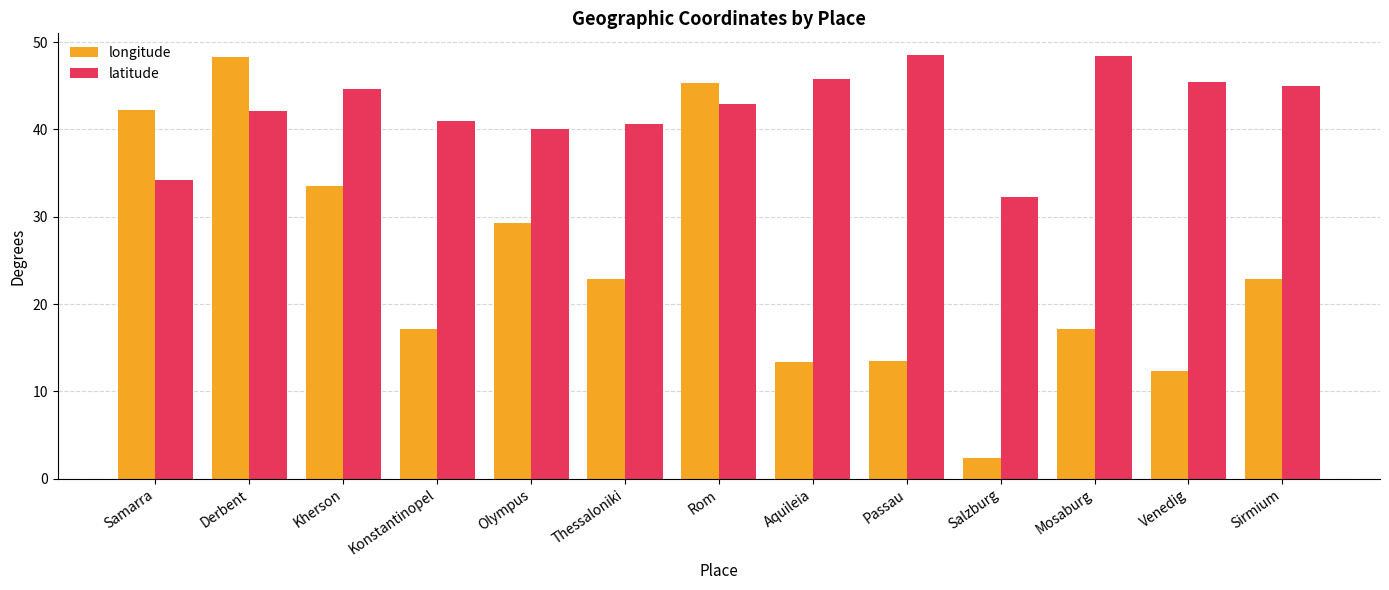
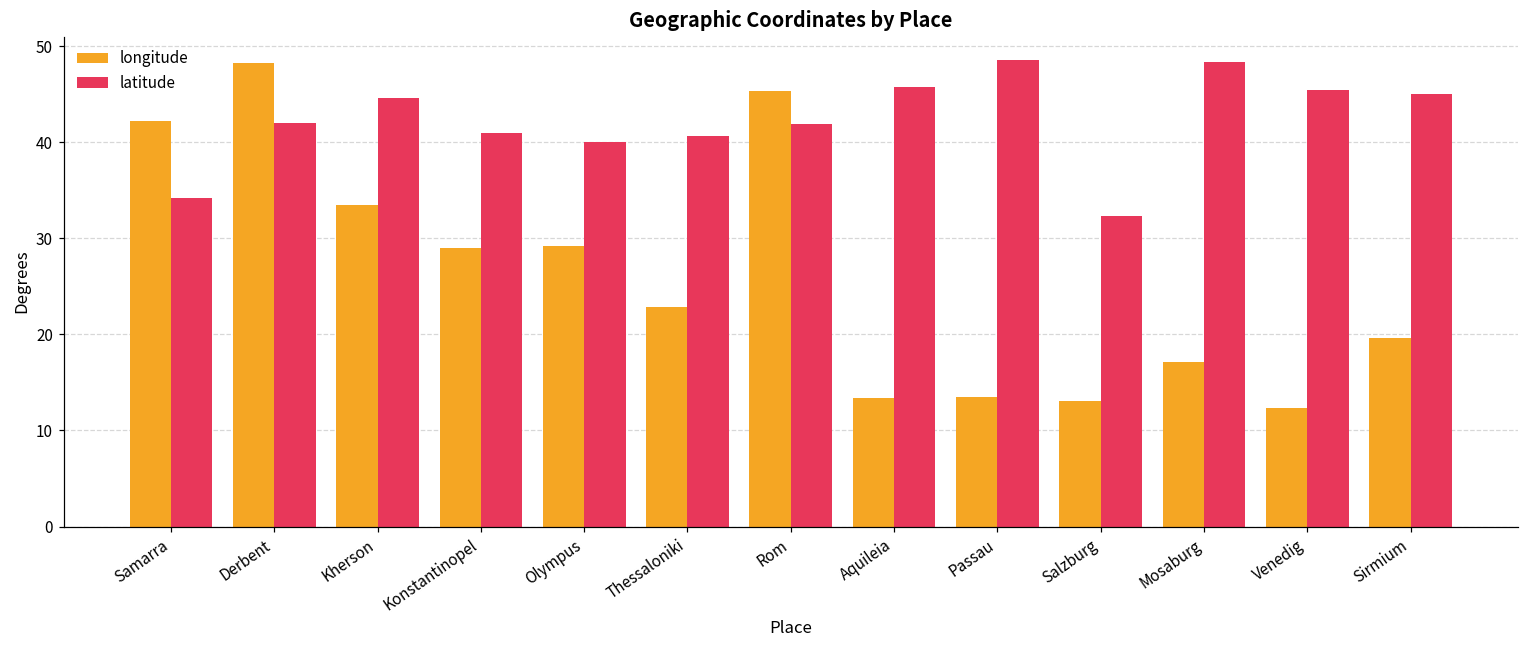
longitude, Konstantinopel: 17 -> 29
latitude, Rom: 43 -> 42
longitude, Salzburg: 2 -> 13
longitude, Sirmium: 23 -> 20
